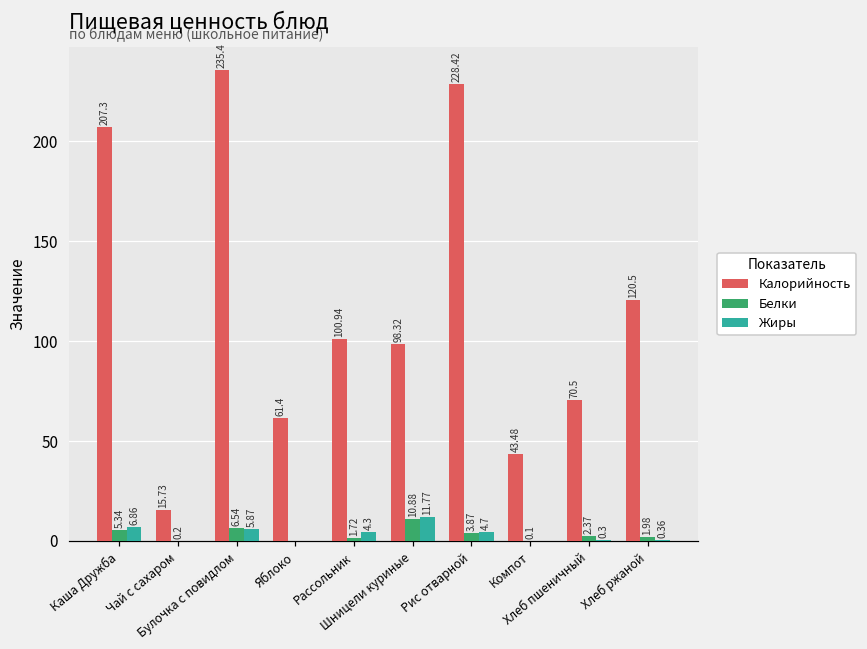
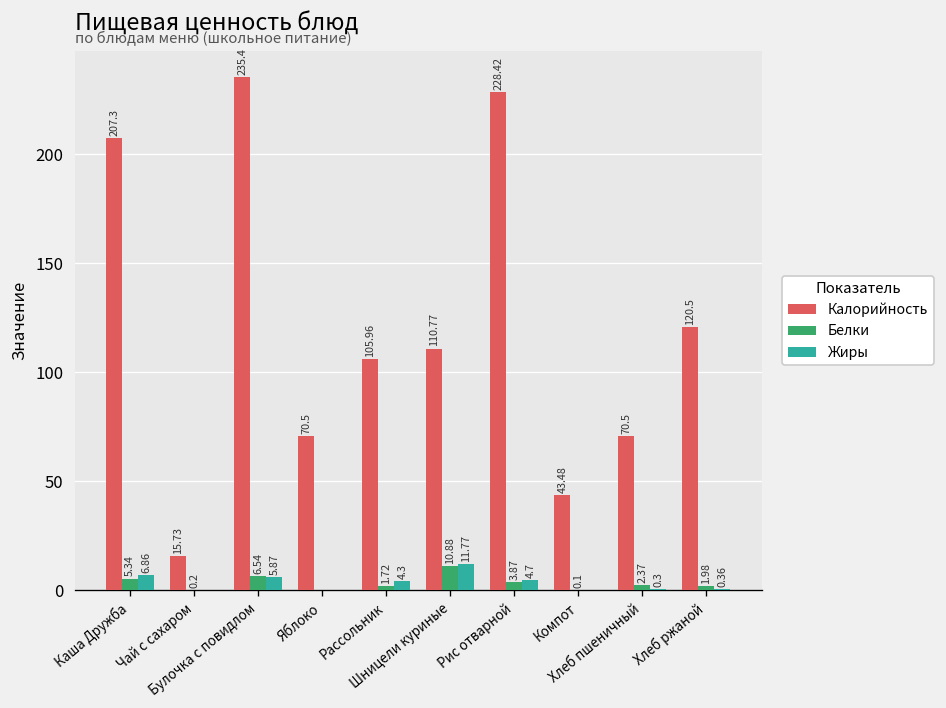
Калорийность, Яблоко: 61.4 -> 70.5
Калорийность, Рассольник: 100.94 -> 105.96
Калорийность, Шницели куриные: 98.32 -> 110.77
